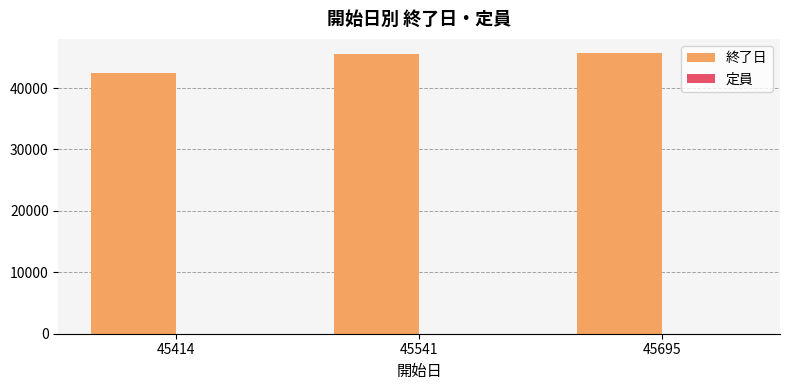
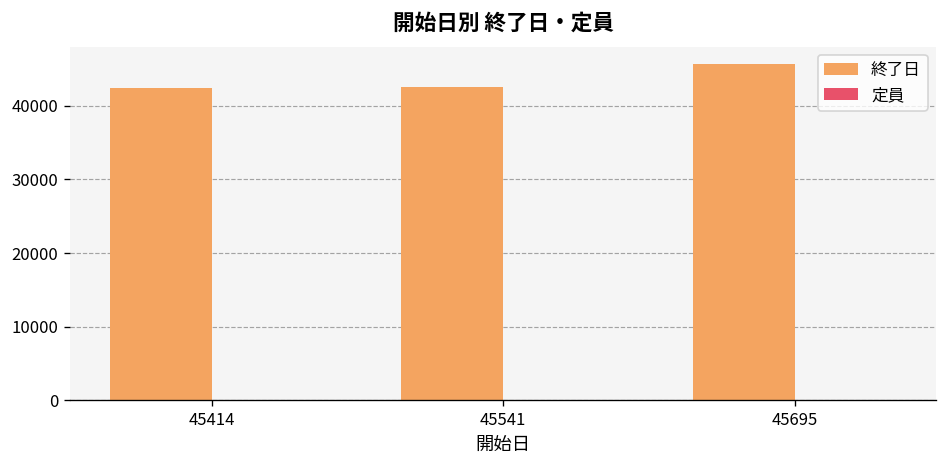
終了日, 45541: 46000 -> 43000
